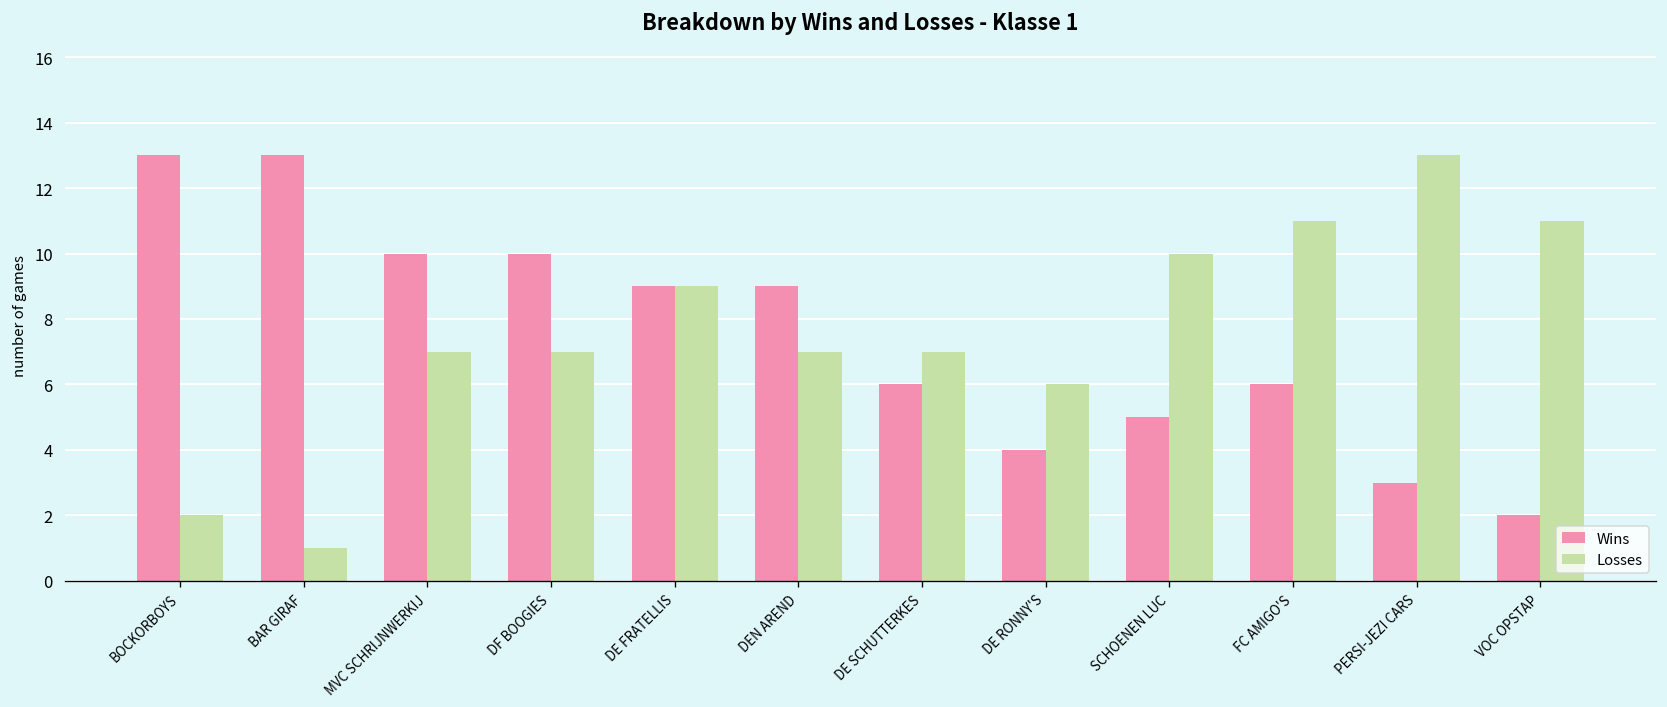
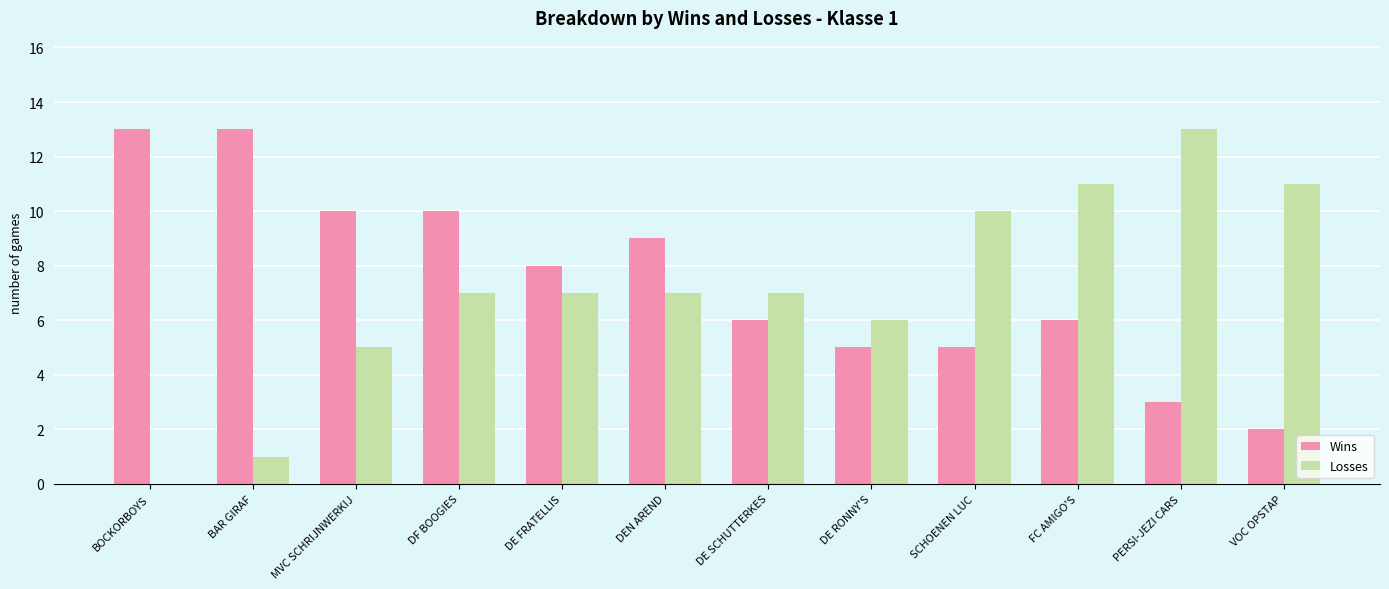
Losses, BOCKORBOYS: 2 -> 0
Losses, MVC SCHRIJNWERKIJ: 7 -> 5
Wins, DE FRATELLIS: 9 -> 8
Losses, DE FRATELLIS: 9 -> 7
Wins, DE RONNY'S: 4 -> 5
